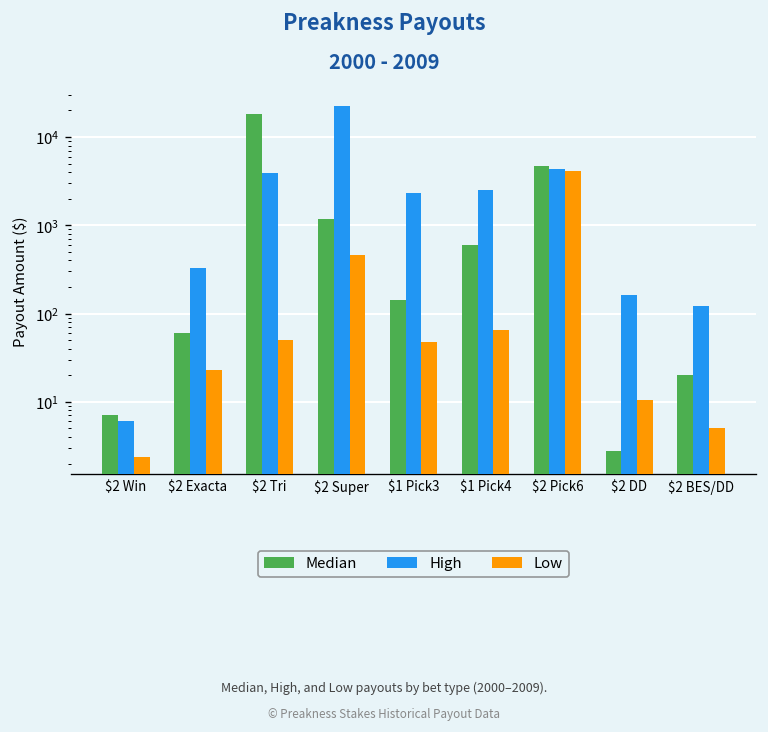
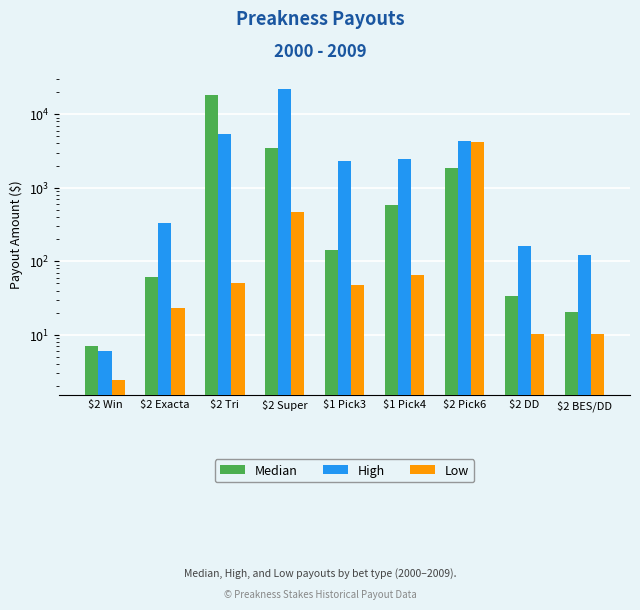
High, $2 Tri: 4000 -> 5000
Median, $2 Super: 1200 -> 3000
Median, $2 Pick6: 5000 -> 1900
Median, $2 DD: 2.8 -> 30
Low, $2 BES/DD: 5 -> 10
